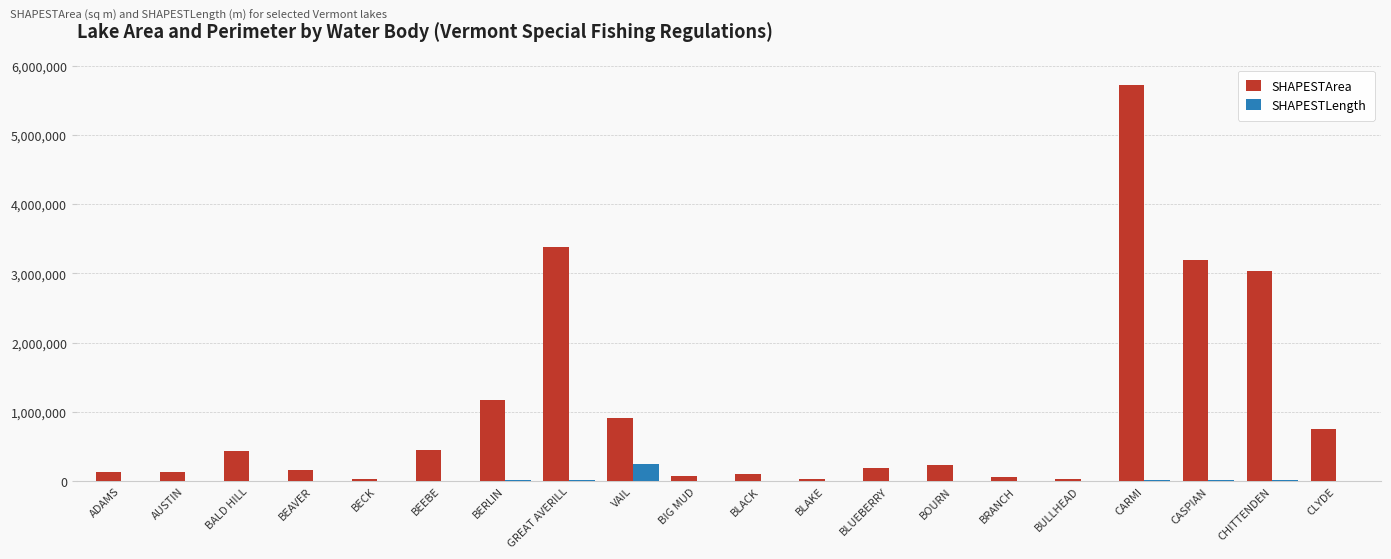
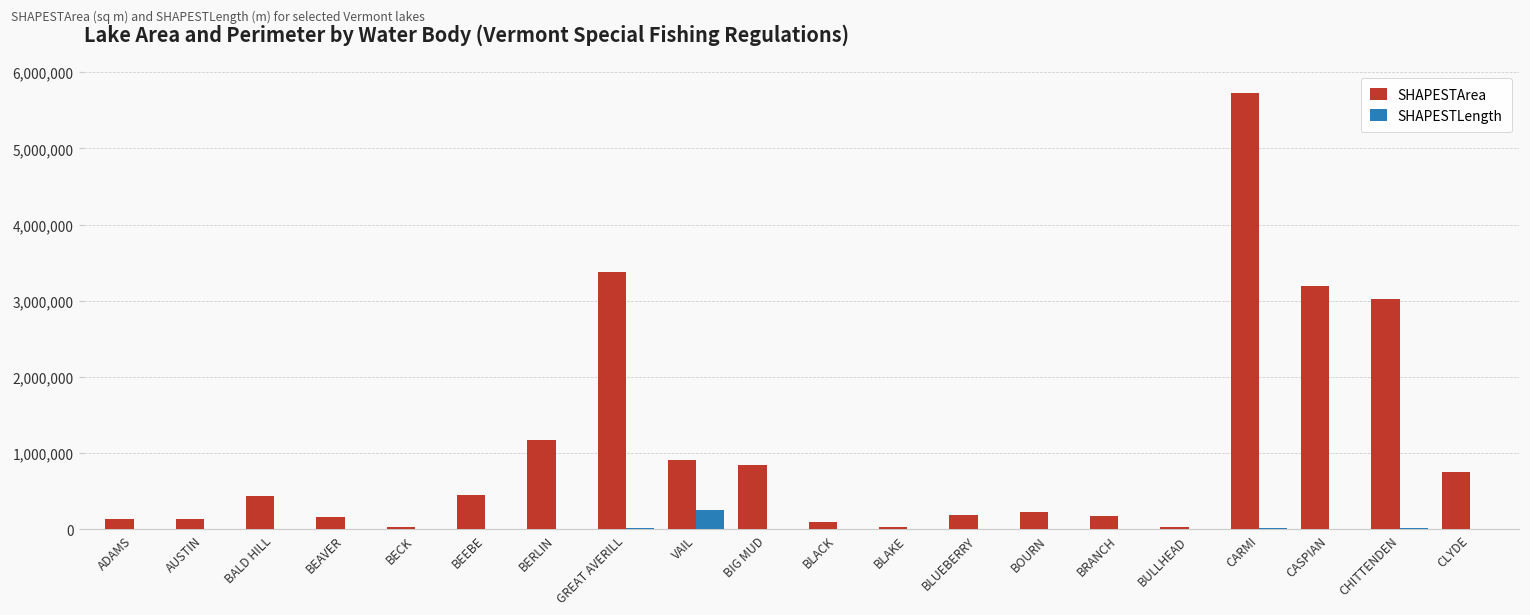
SHAPESTArea, BIG MUD: 100,000 -> 800,000
SHAPESTArea, BRANCH: 100,000 -> 200,000
